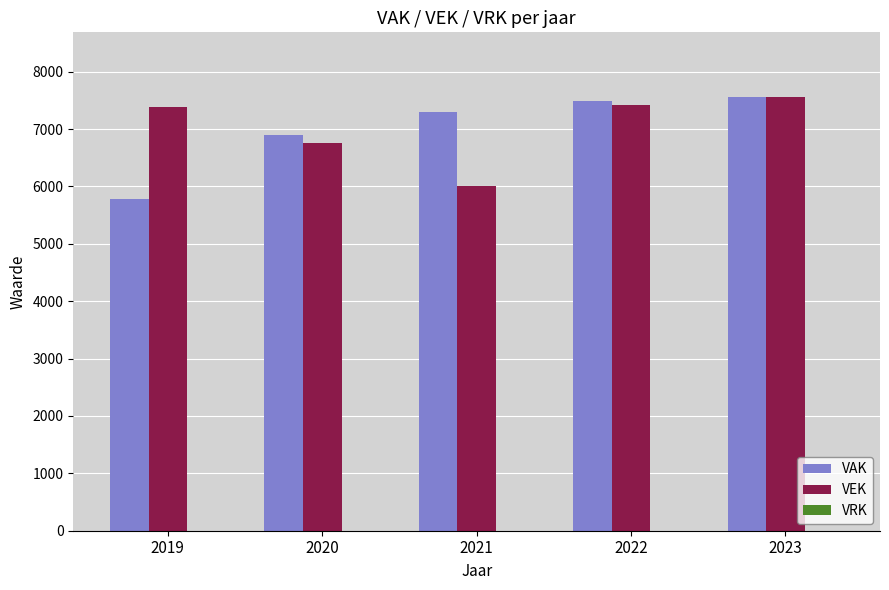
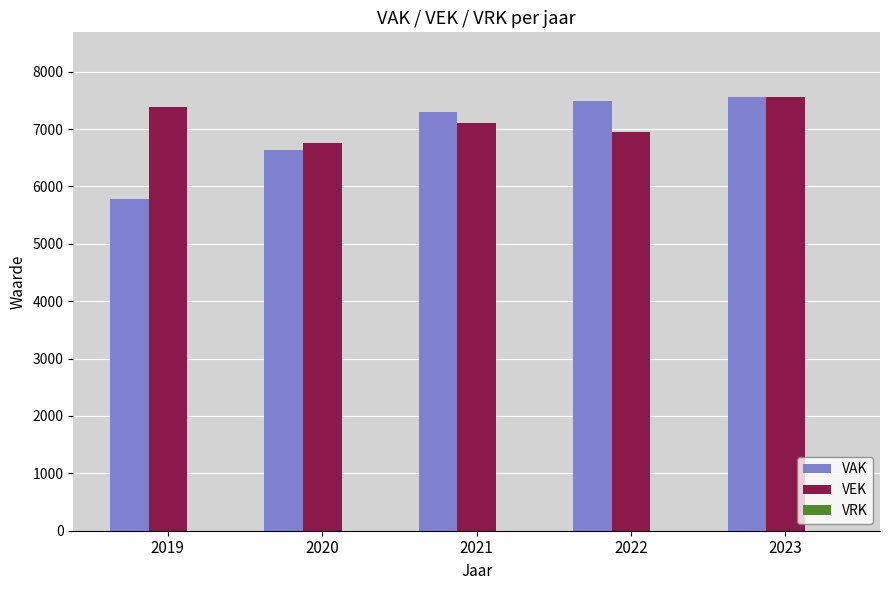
VAK, 2020: 6900 -> 6600
VEK, 2021: 6000 -> 7100
VEK, 2022: 7400 -> 7000
